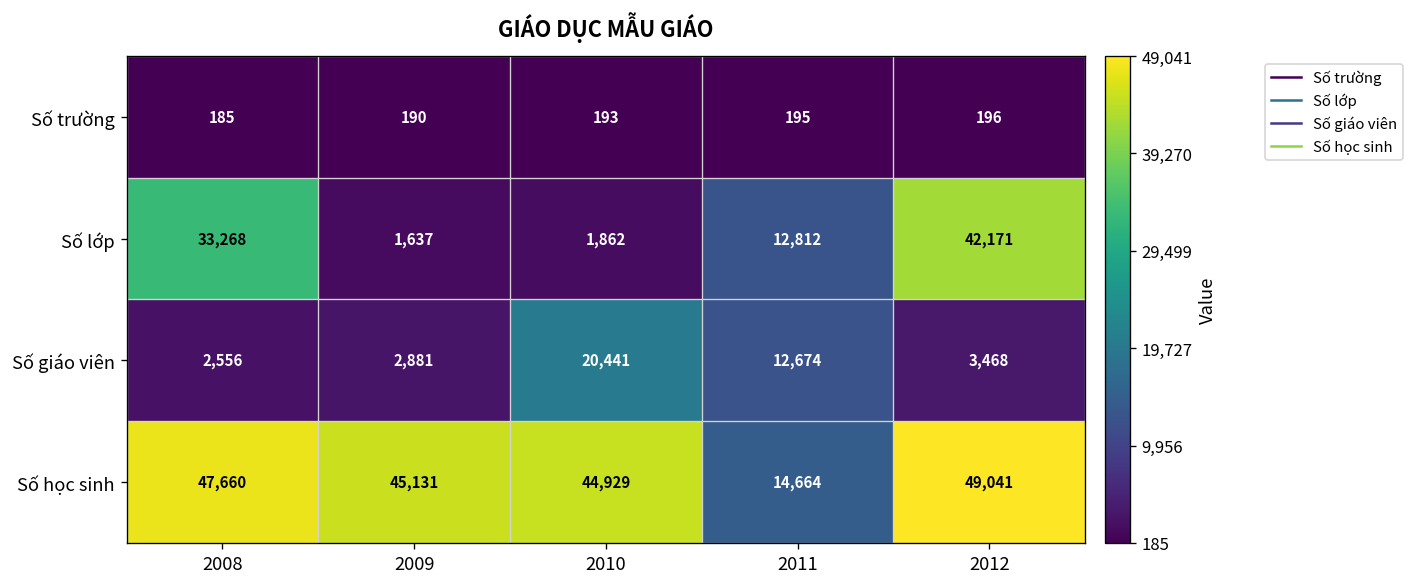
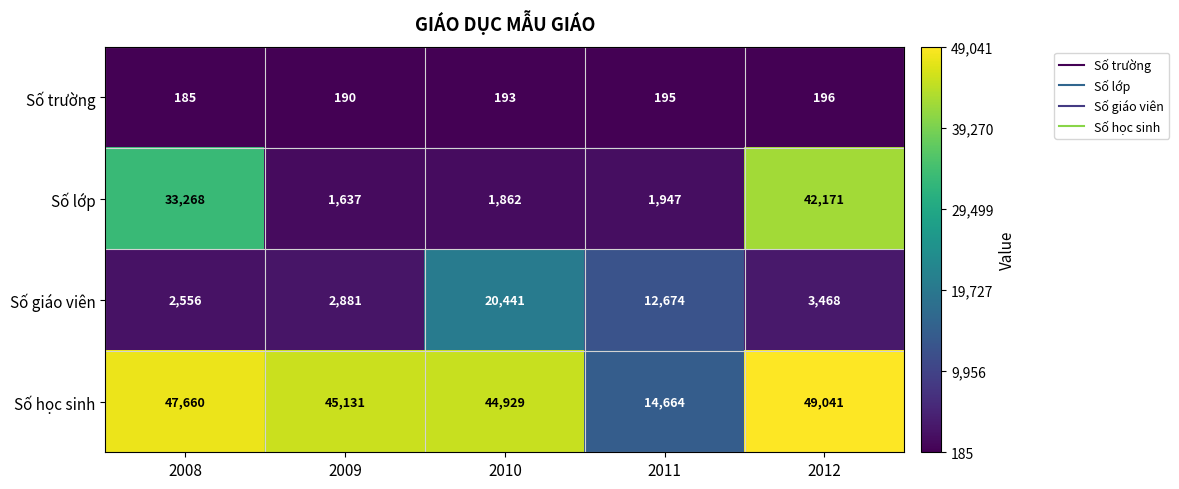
Số lớp, 2011: 12,812 -> 1,947
